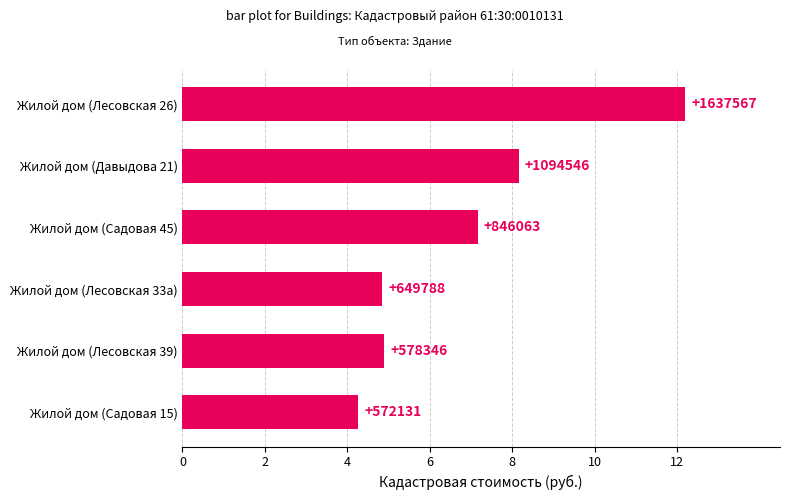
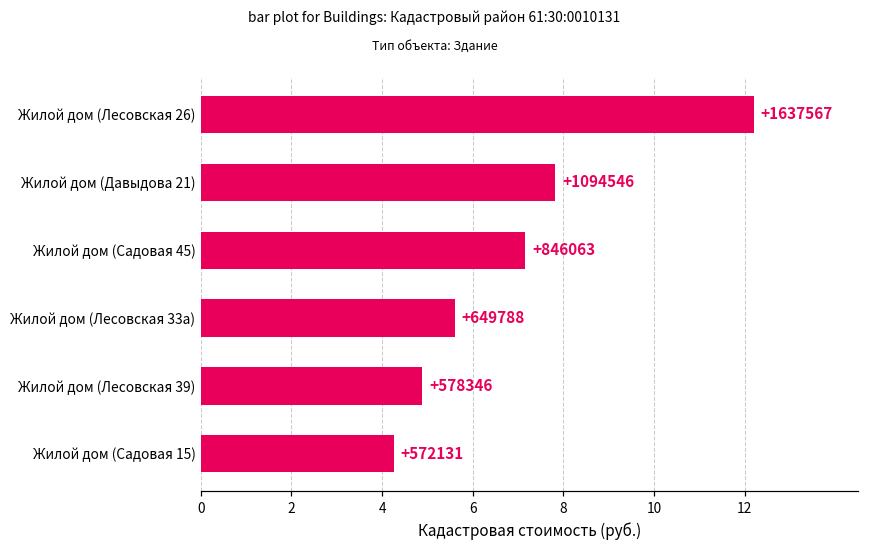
Жилой дом (Давыдова 21): 8.2 -> 7.8
Жилой дом (Лесовская 33а): 4.8 -> 5.6
